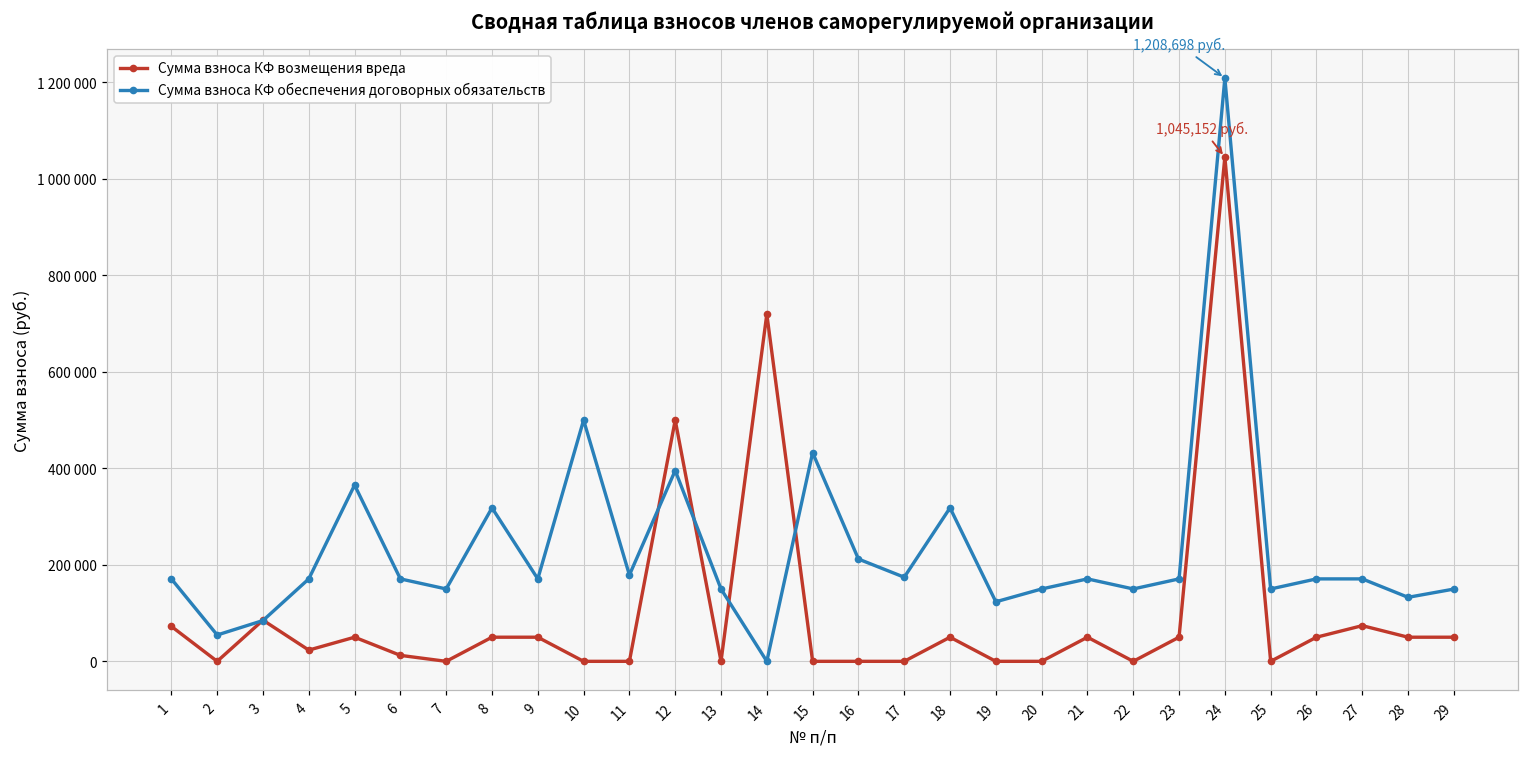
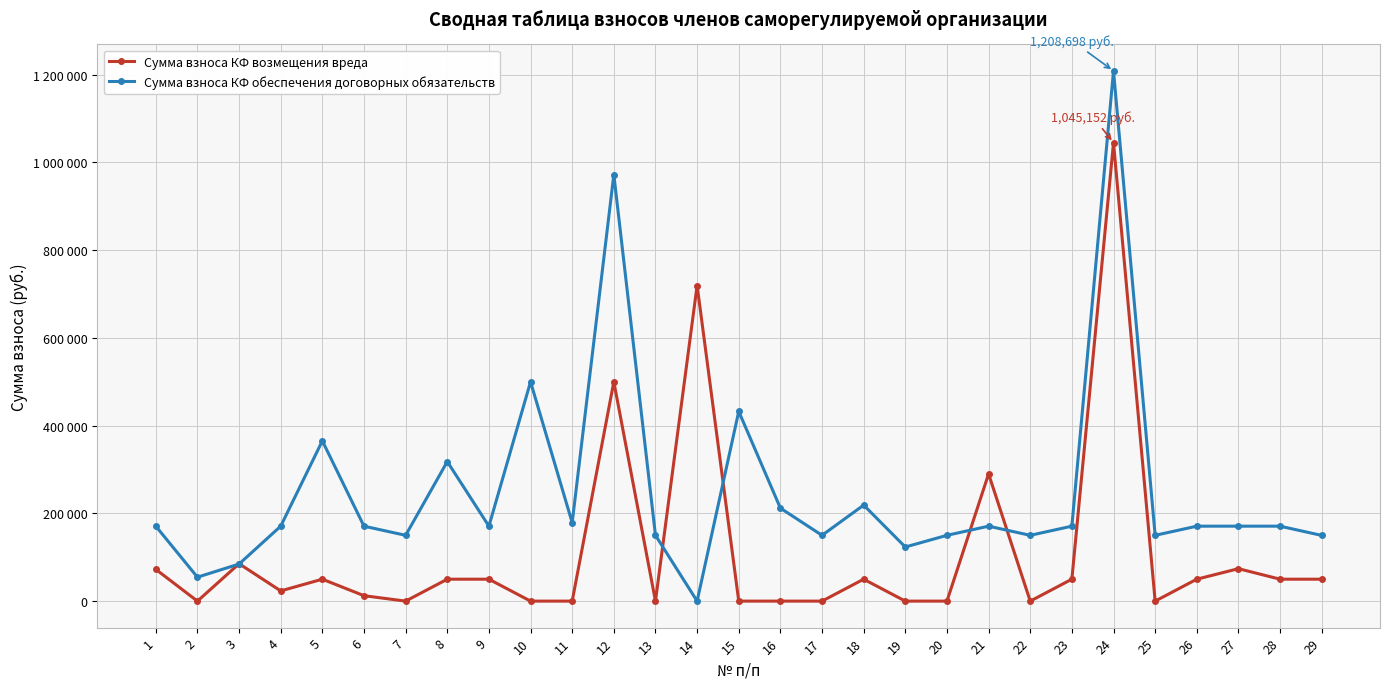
Сумма взноса КФ обеспечения договорных обязательств, 12: 400000 -> 970000
Сумма взноса КФ обеспечения договорных обязательств, 17: 170000 -> 150000
Сумма взноса КФ обеспечения договорных обязательств, 18: 320000 -> 220000
Сумма взноса КФ возмещения вреда, 21: 50000 -> 290000
Сумма взноса КФ обеспечения договорных обязательств, 28: 130000 -> 170000
